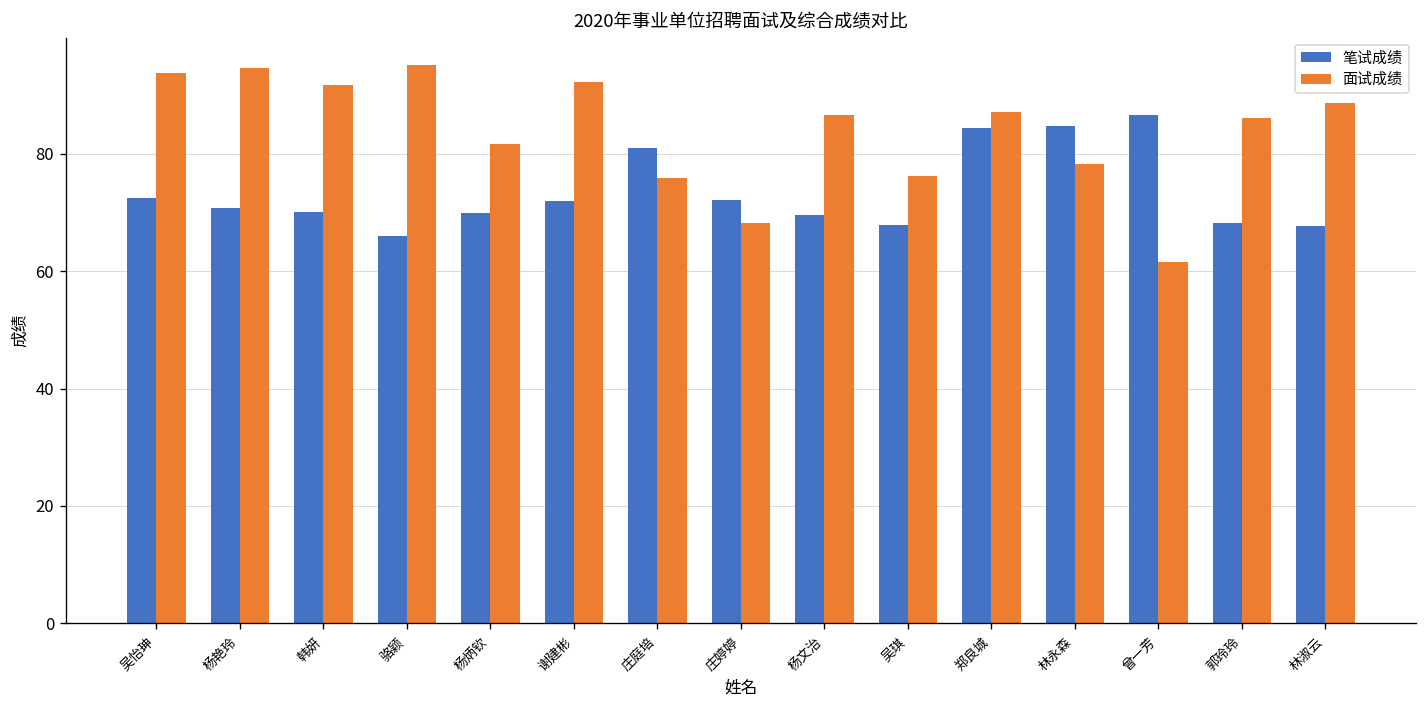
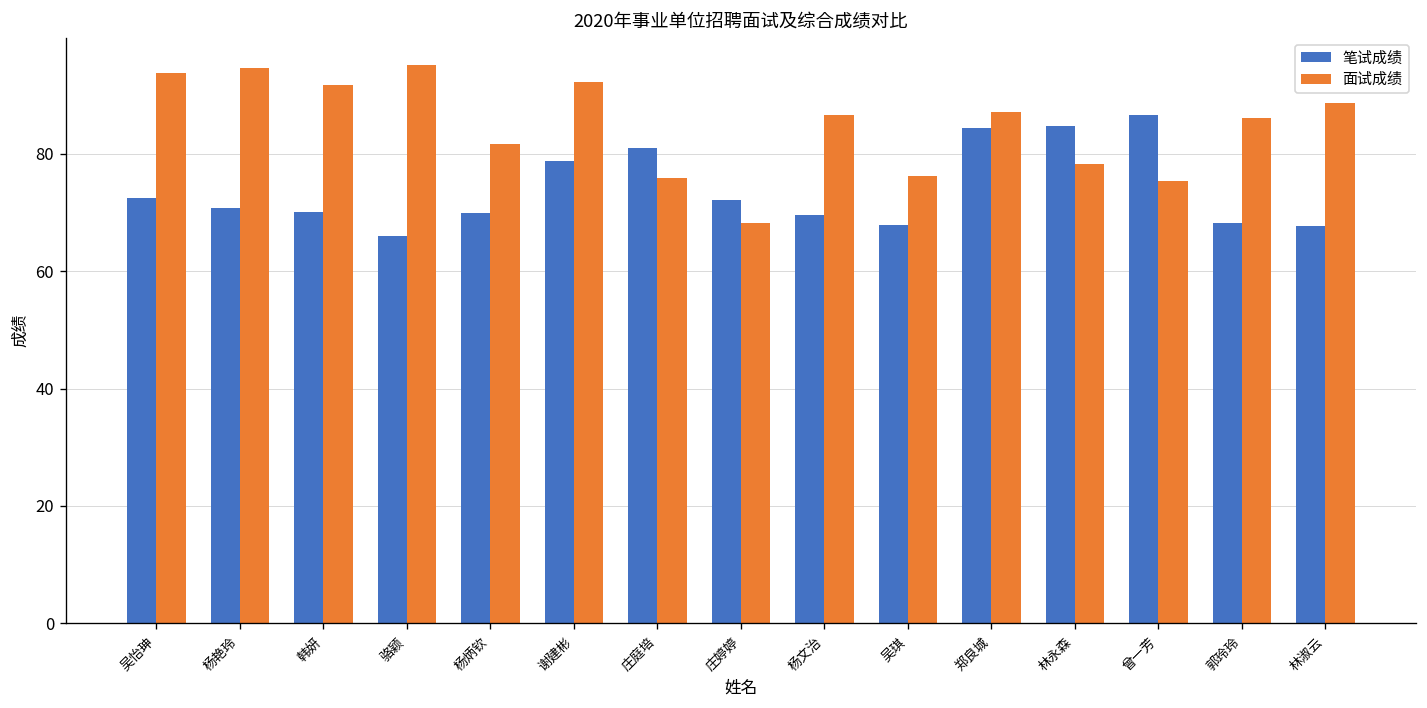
笔试成绩, 谢建彬: 72 -> 79
面试成绩, 曾一芳: 62 -> 75
